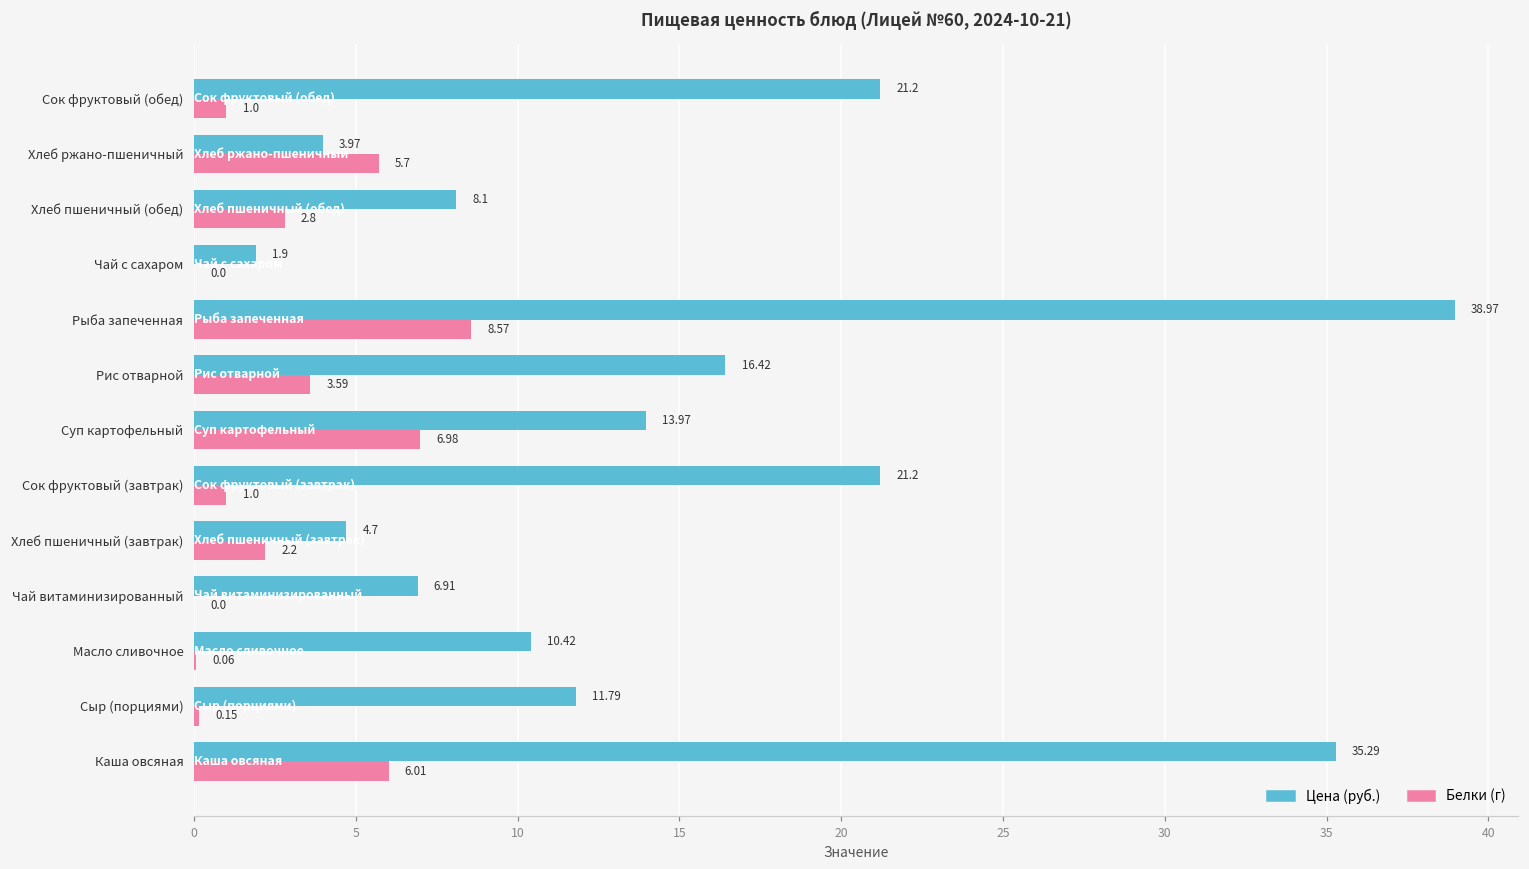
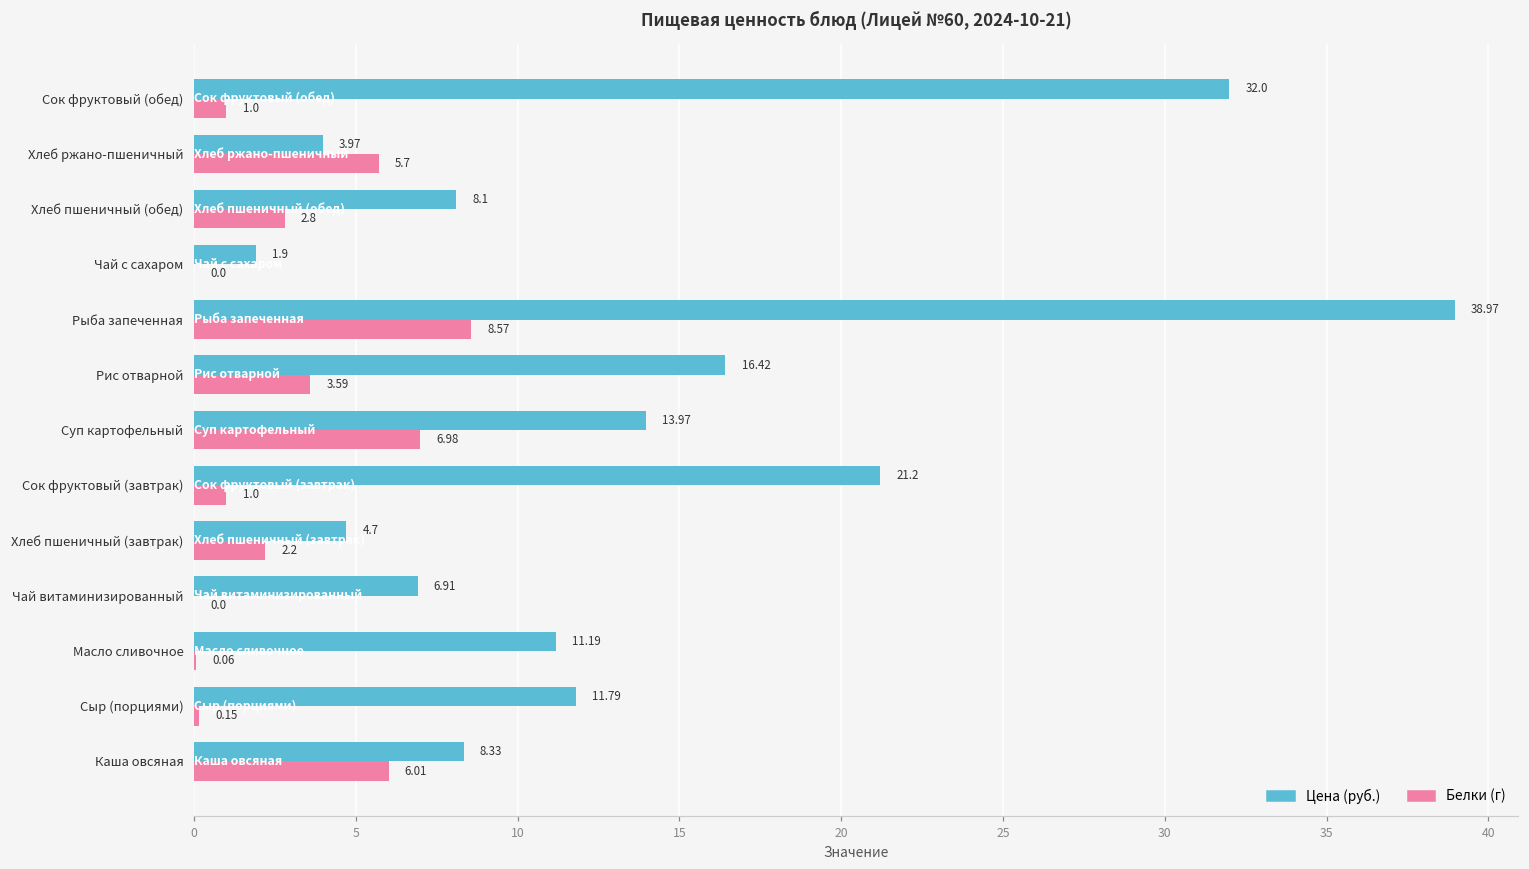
Цена (руб.), Сок фруктовый (обед): 21.2 -> 32.0
Цена (руб.), Масло сливочное: 10.42 -> 11.19
Цена (руб.), Каша овсяная: 35.29 -> 8.33
